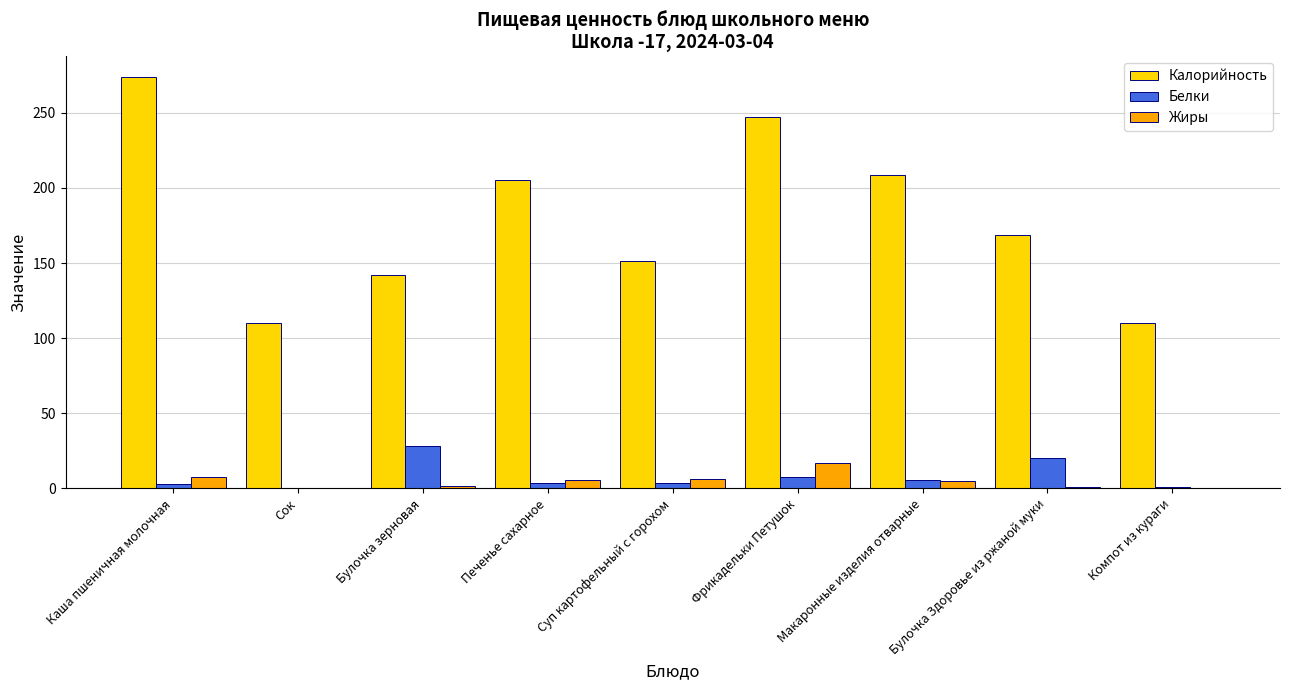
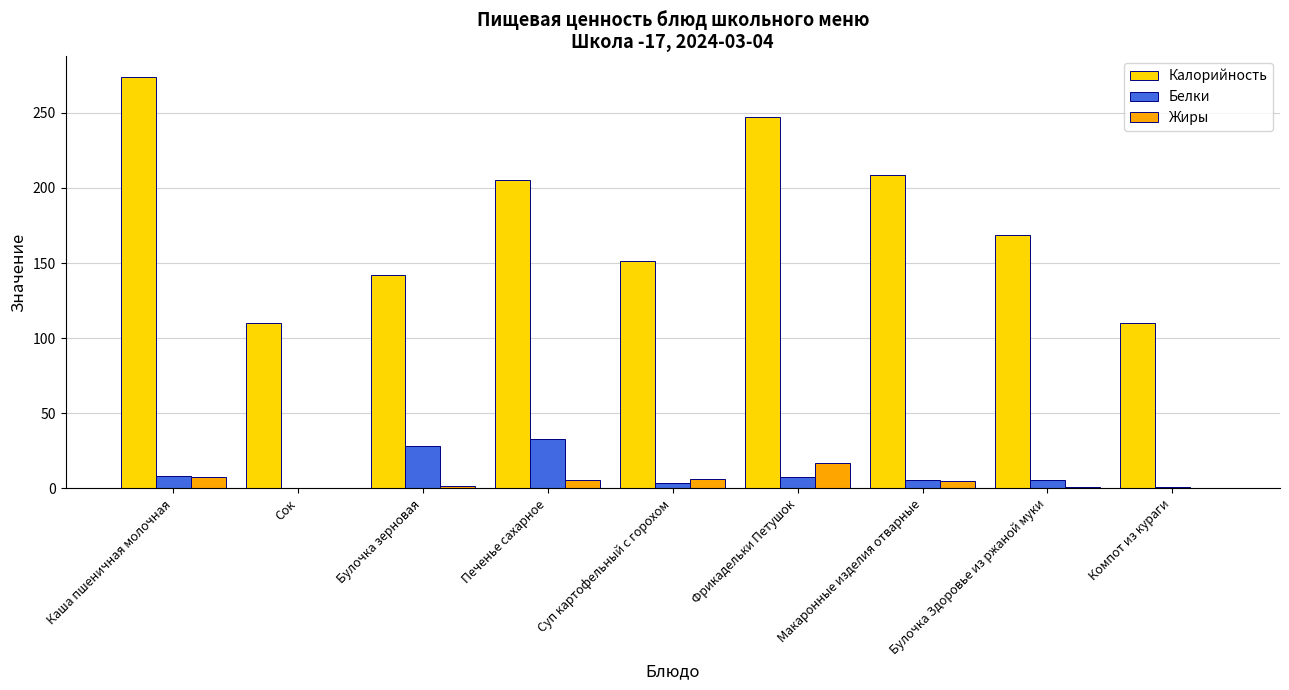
Белки, Каша пшеничная молочная: 3 -> 8
Белки, Печенье сахарное: 4 -> 33
Белки, Булочка Здоровье из ржаной муки: 20 -> 5
